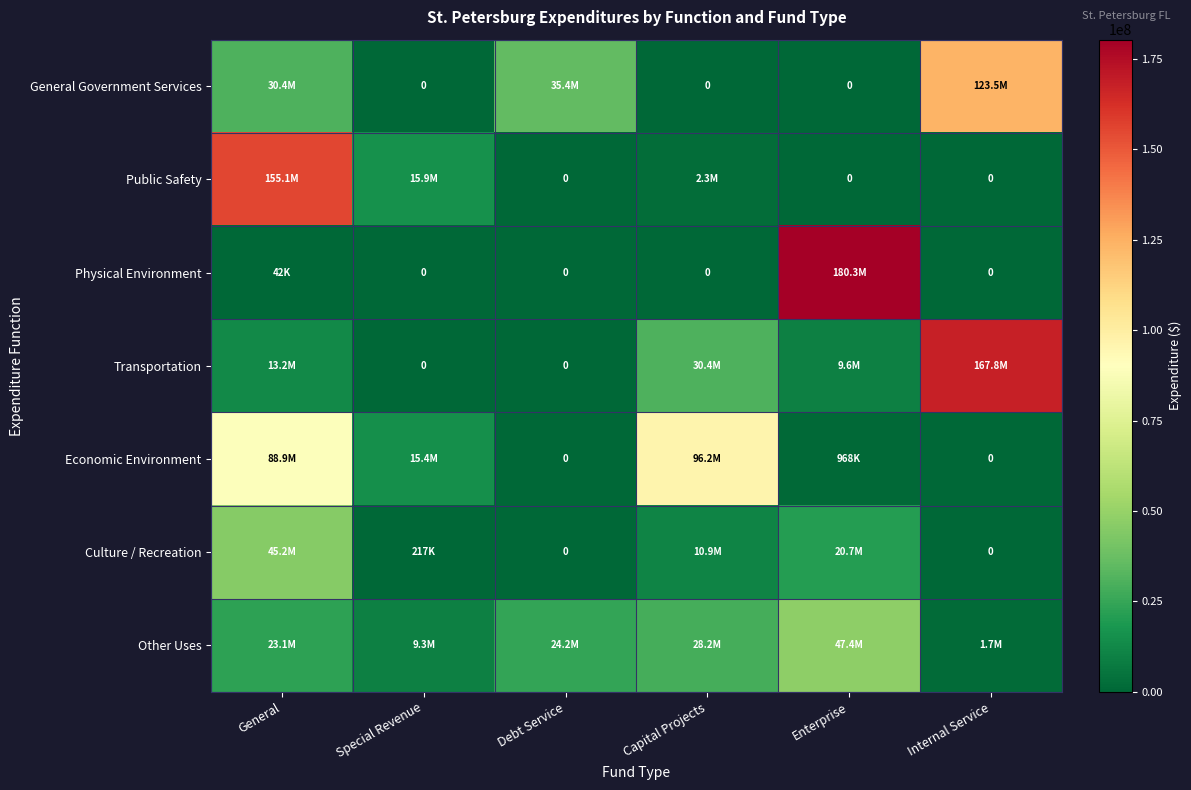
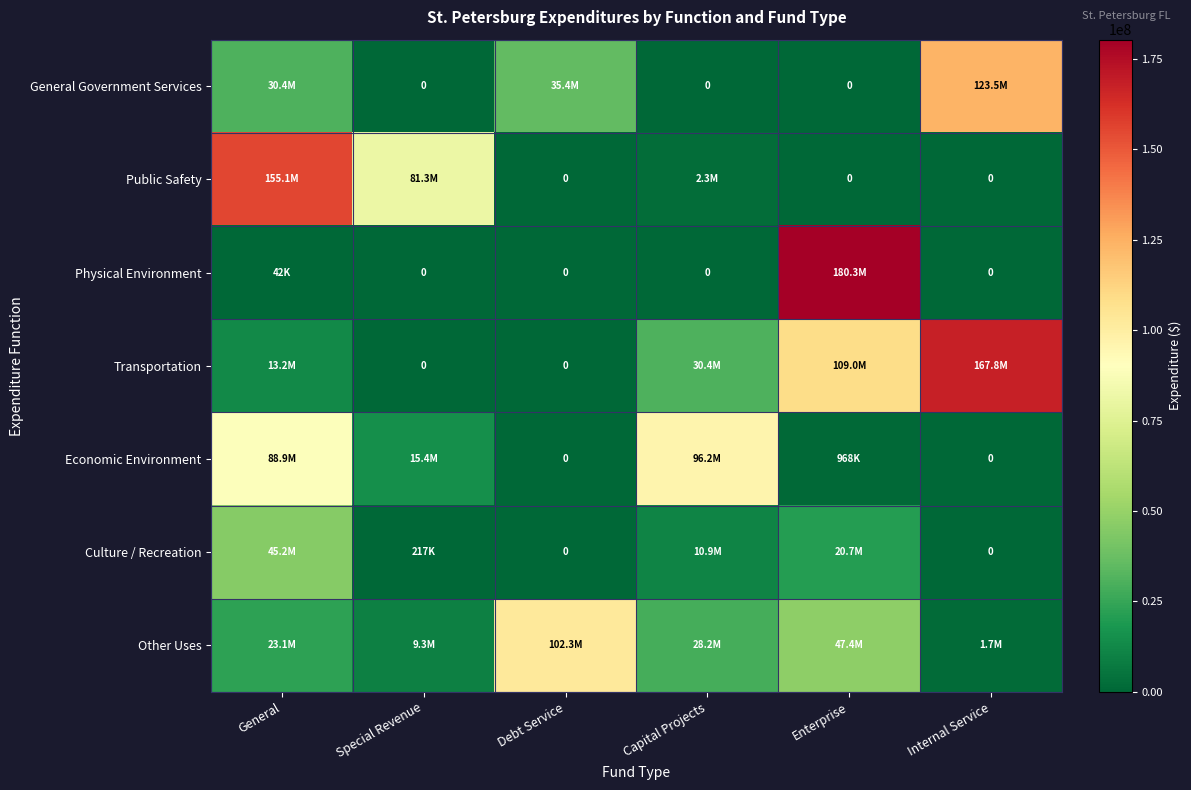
Public Safety, Special Revenue: 15.9M -> 81.3M
Transportation, Enterprise: 9.6M -> 109.0M
Other Uses, Debt Service: 24.2M -> 102.3M
